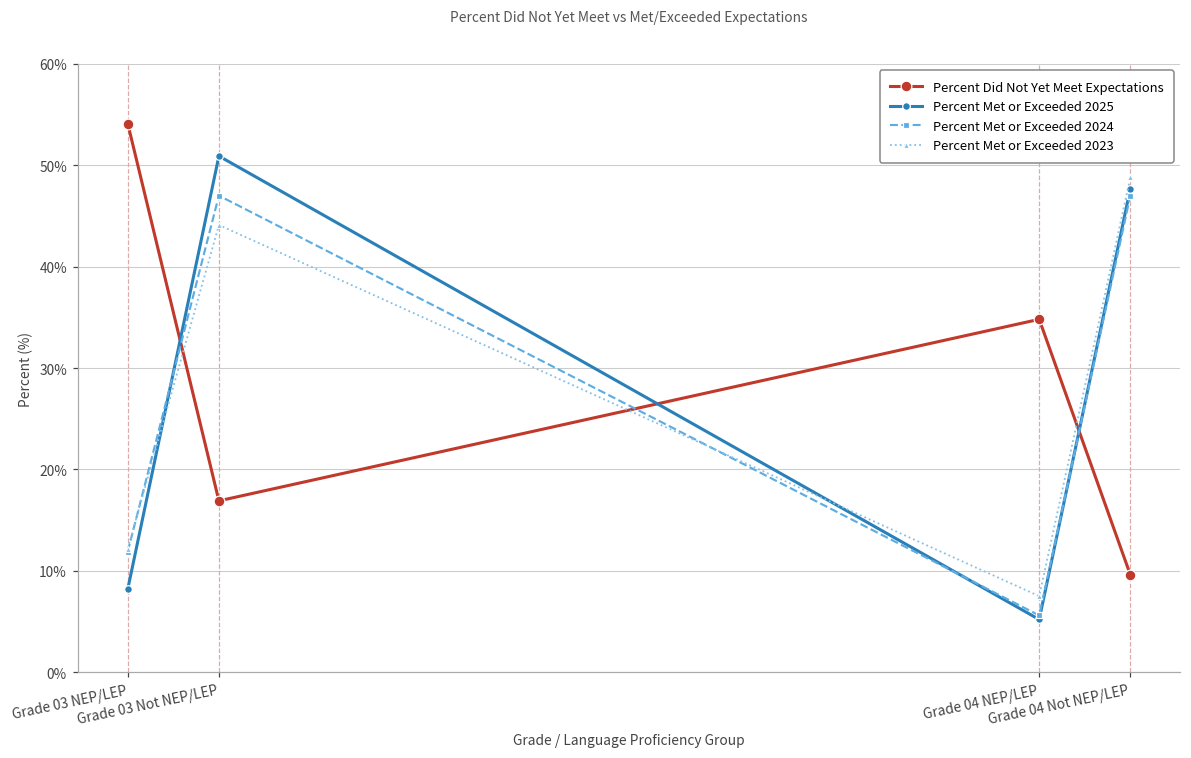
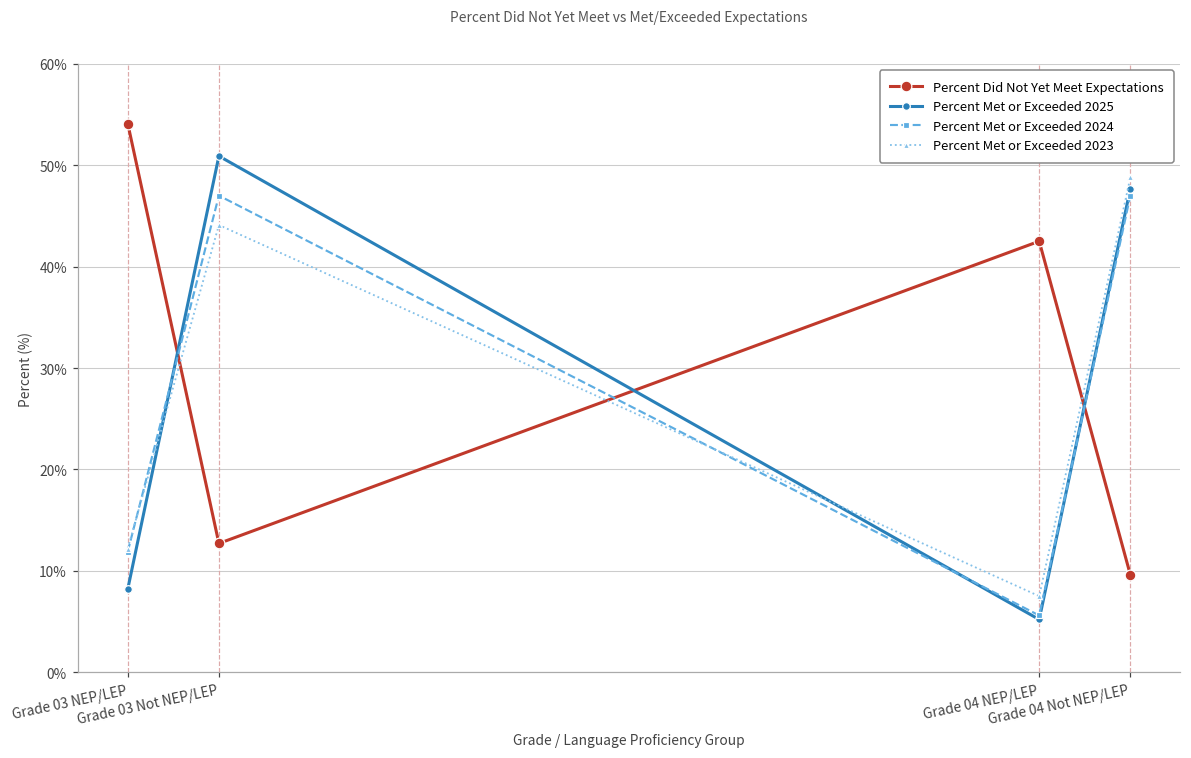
Percent Did Not Yet Meet Expectations, Grade 03 Not NEP/LEP: 17% -> 13%
Percent Did Not Yet Meet Expectations, Grade 04 NEP/LEP: 35% -> 43%
